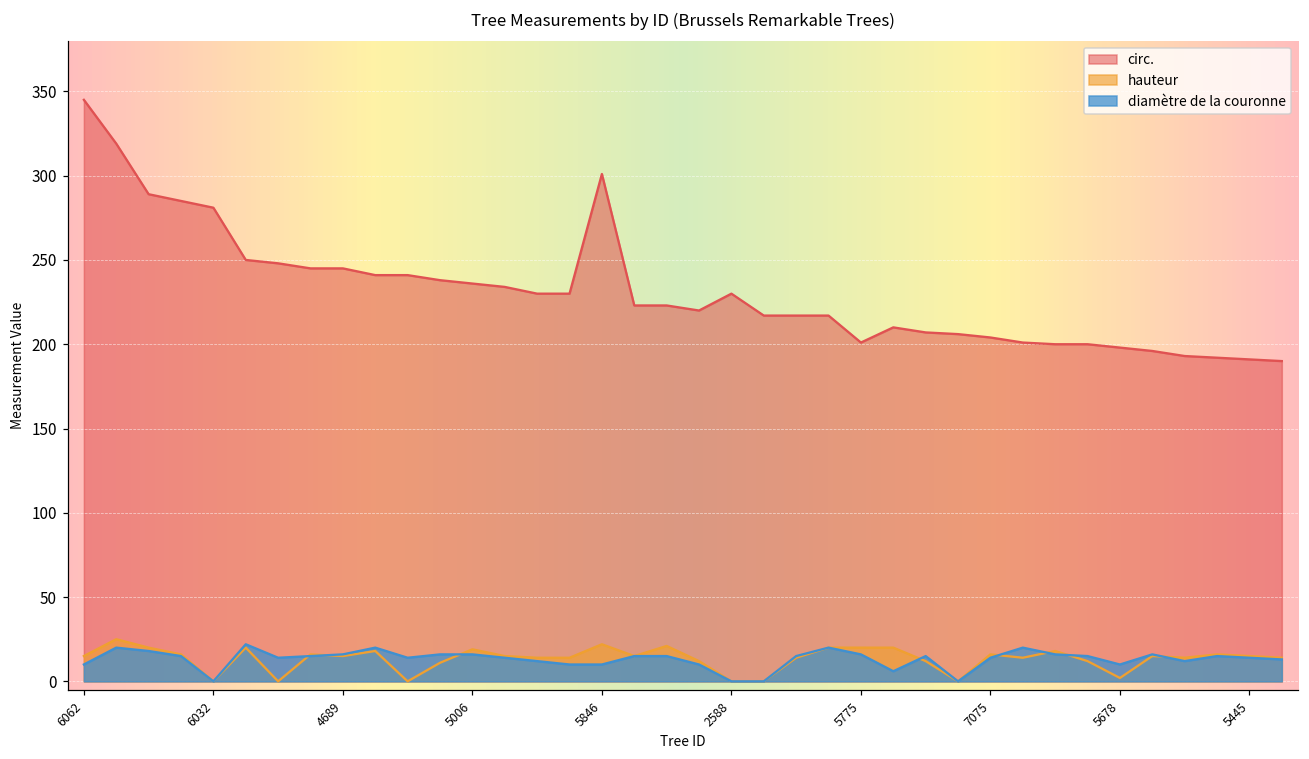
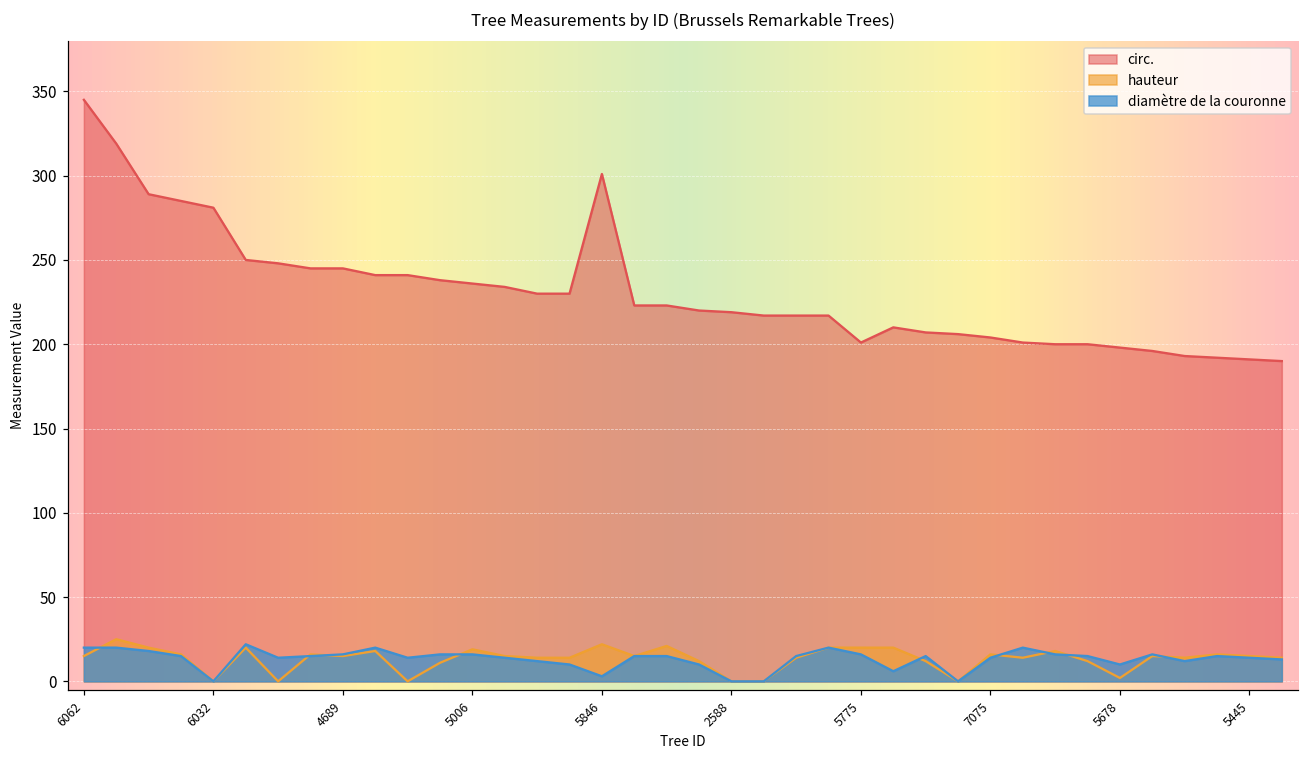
diamètre de la couronne, 6062: 10 -> 20
diamètre de la couronne, 5846: 10 -> 3
circ., 2588: 230 -> 219
